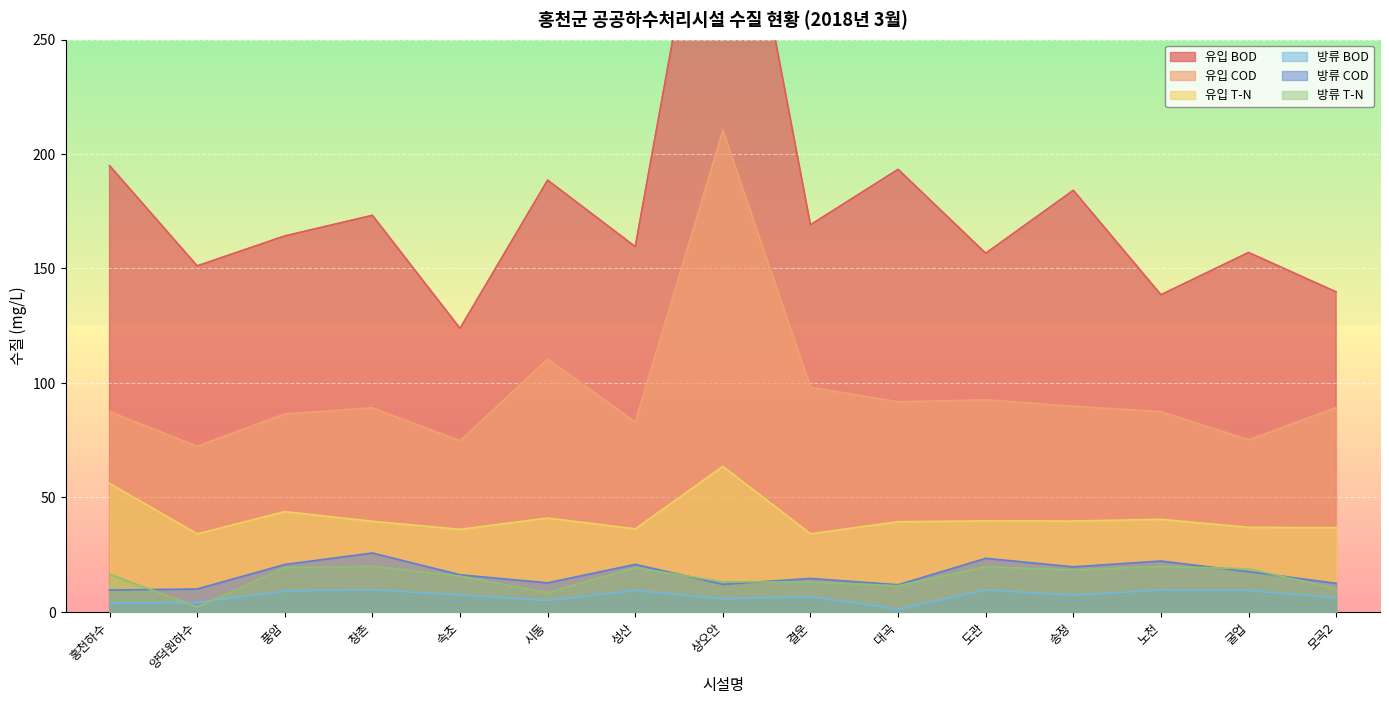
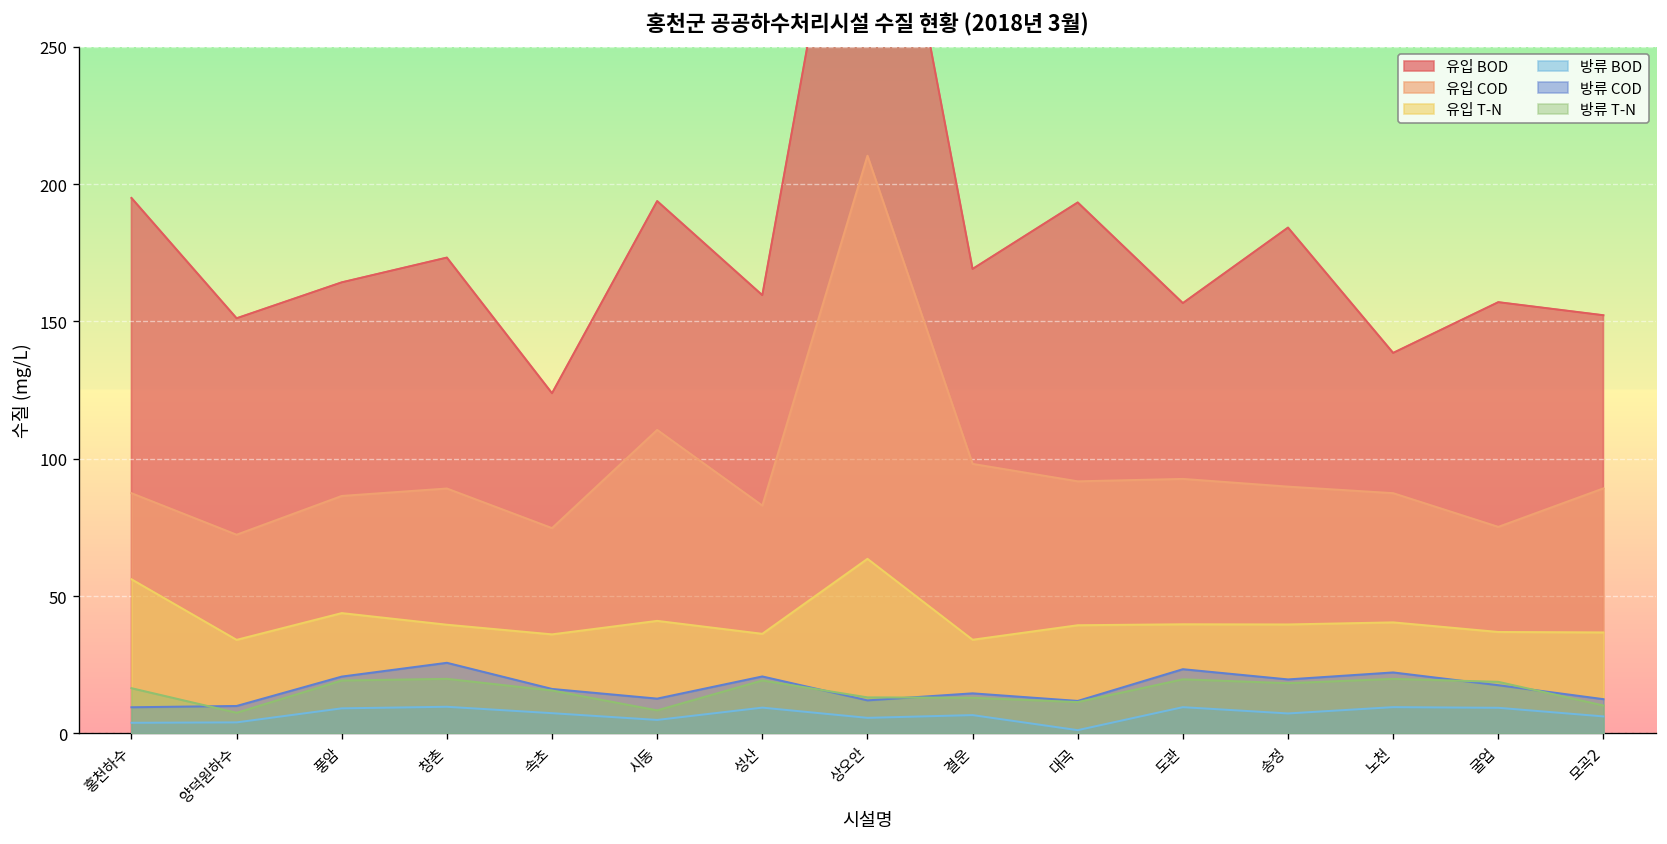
방류 T-N, 양덕원하수: 2 -> 8
유입 BOD, 시동: 189 -> 194
유입 BOD, 모곡2: 140 -> 152
